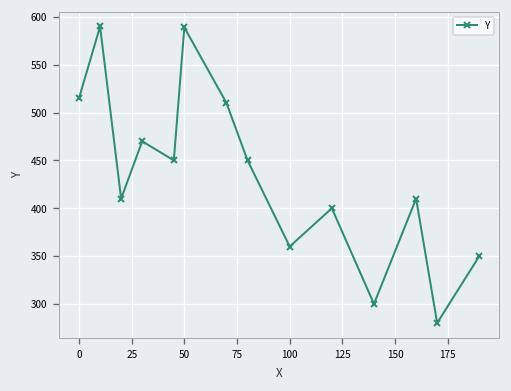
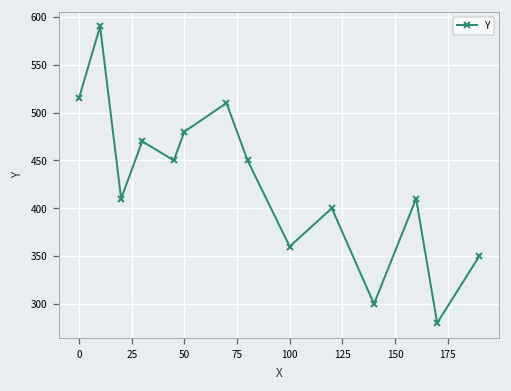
50: 590 -> 480
